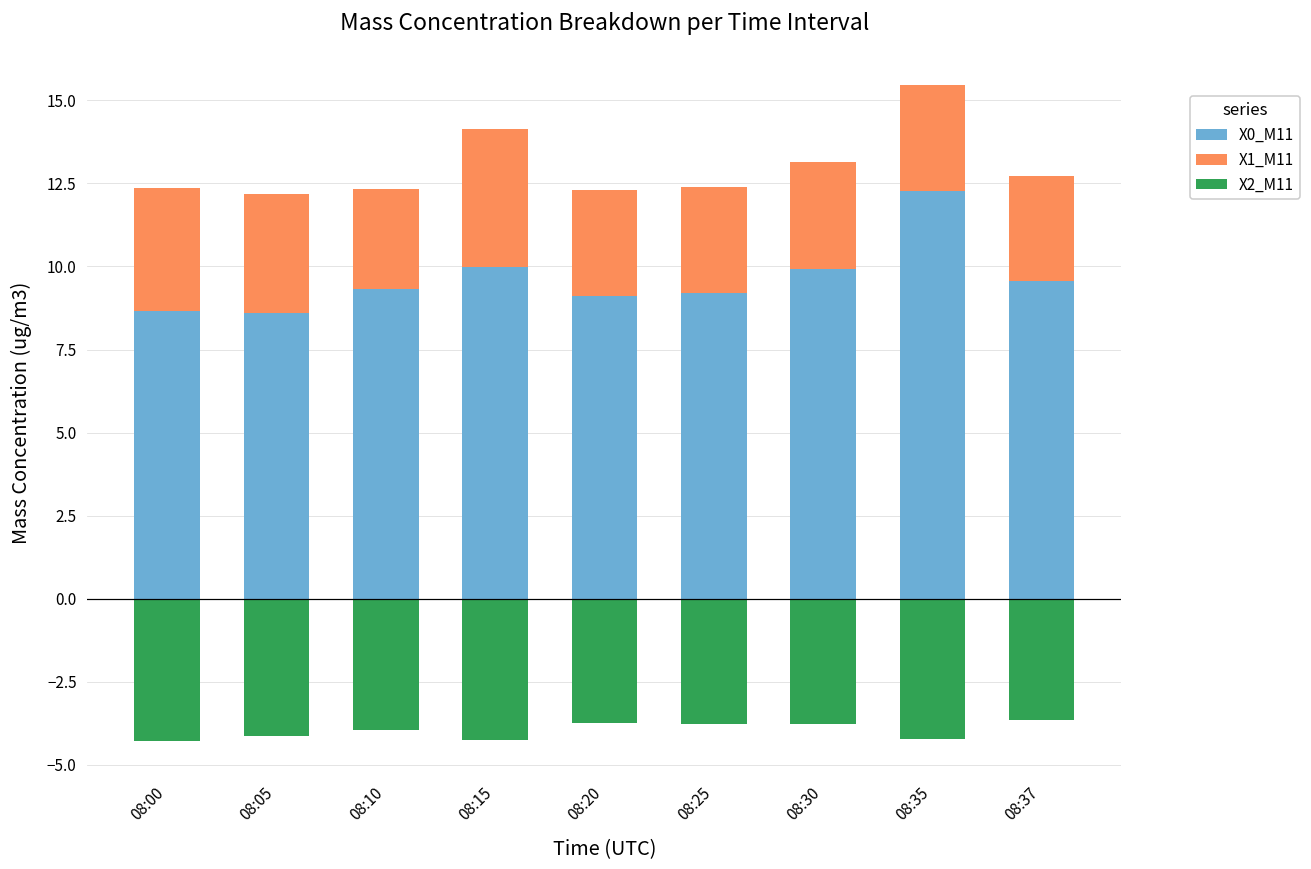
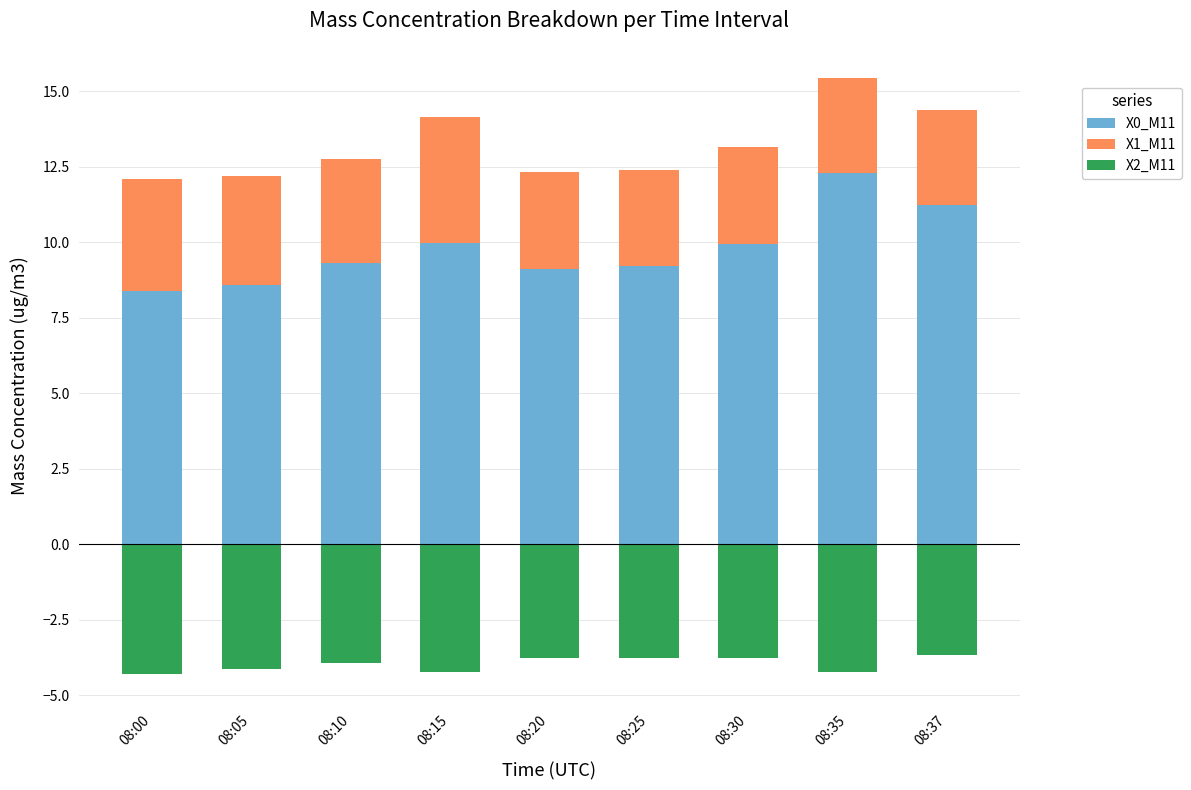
X0_M11, 08:00: 8.7 -> 8.4
X1_M11, 08:10: 3.0 -> 3.4
X0_M11, 08:37: 9.6 -> 11.2
